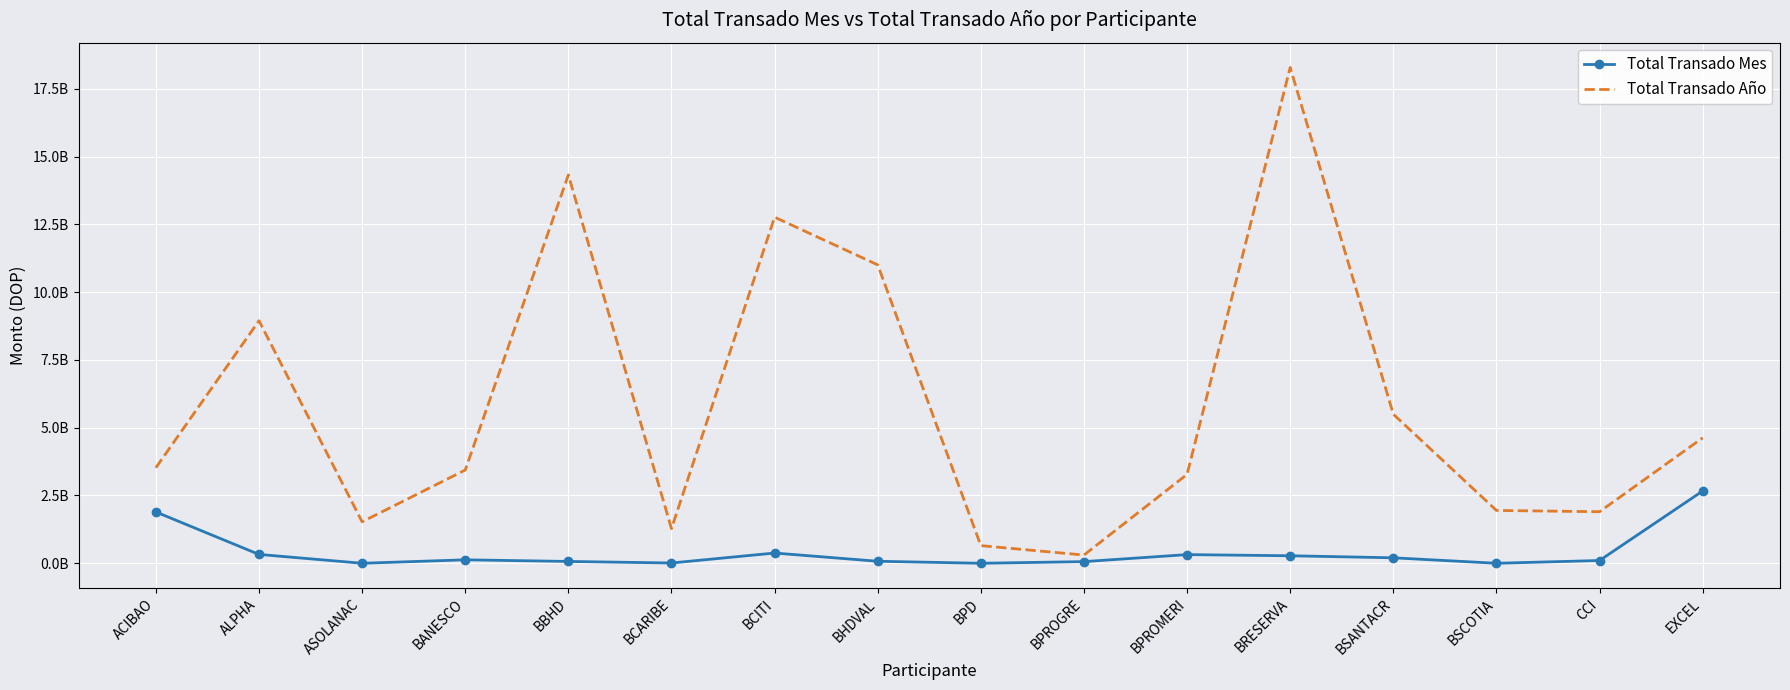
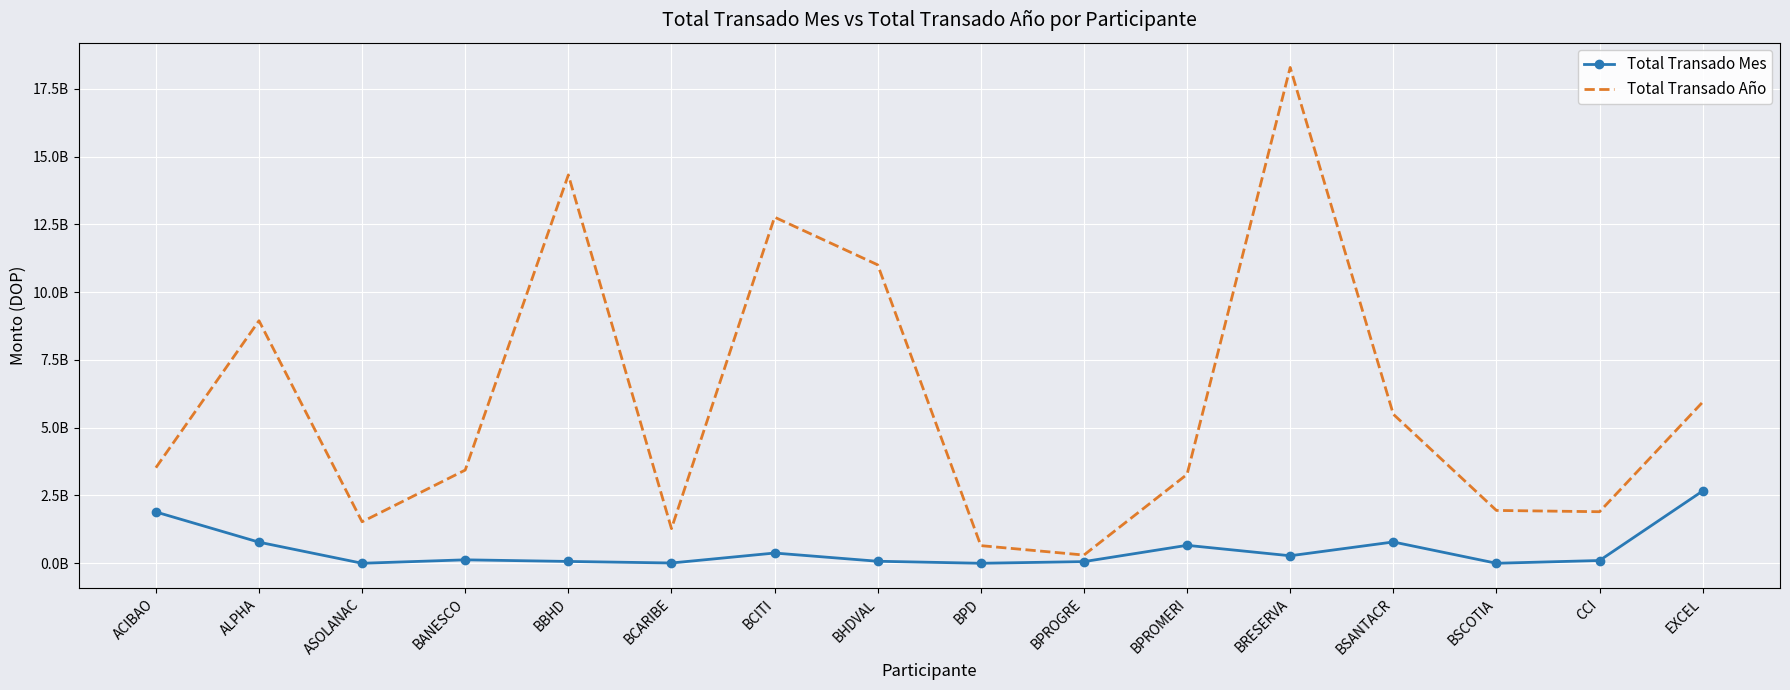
Total Transado Mes, ALPHA: 300000000 -> 800000000
Total Transado Mes, BPROMERI: 300000000 -> 700000000
Total Transado Mes, BSANTACR: 200000000 -> 800000000
Total Transado Año, EXCEL: 4600000000 -> 5900000000
